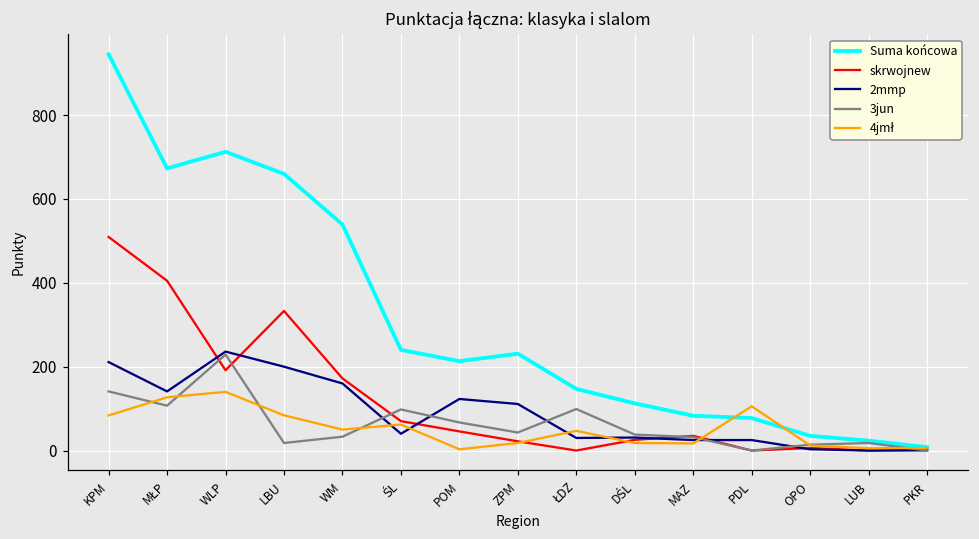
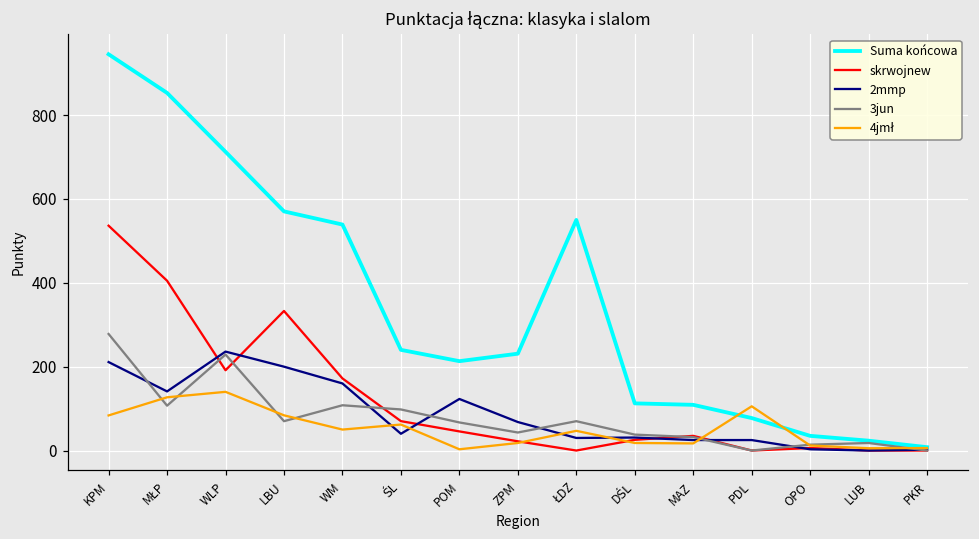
skrwojnew, KPM: 510 -> 540
3jun, KPM: 140 -> 280
Suma końcowa, MŁP: 670 -> 850
Suma końcowa, LBU: 660 -> 570
3jun, LBU: 20 -> 70
3jun, WM: 30 -> 110
2mmp, ZPM: 110 -> 70
Suma końcowa, ŁDZ: 150 -> 550
3jun, ŁDZ: 100 -> 70
Suma końcowa, MAZ: 80 -> 110
